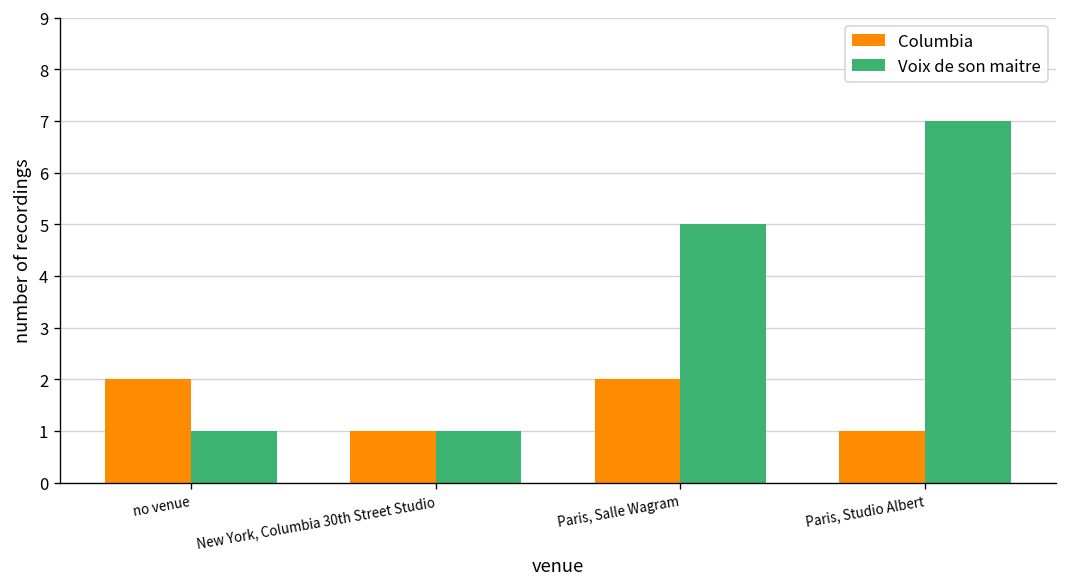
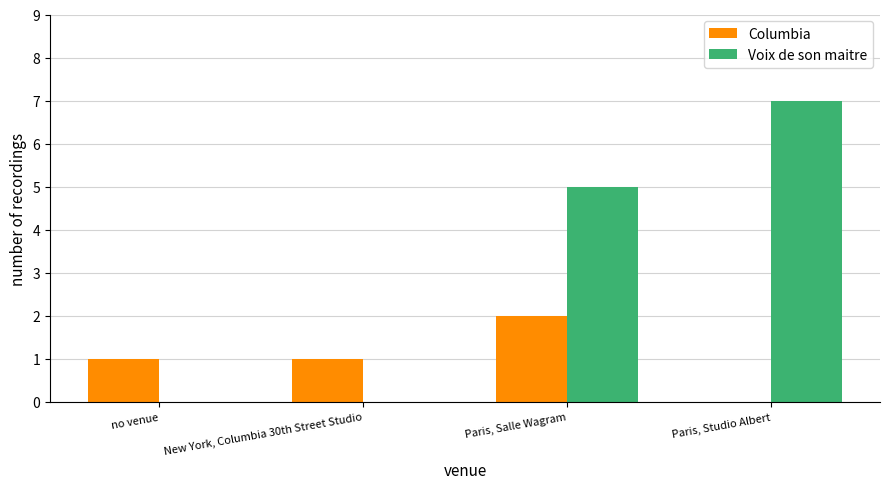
Columbia, no venue: 2 -> 1
Voix de son maitre, no venue: 1 -> 0
Voix de son maitre, New York, Columbia 30th Street Studio: 1 -> 0
Columbia, Paris, Studio Albert: 1 -> 0
